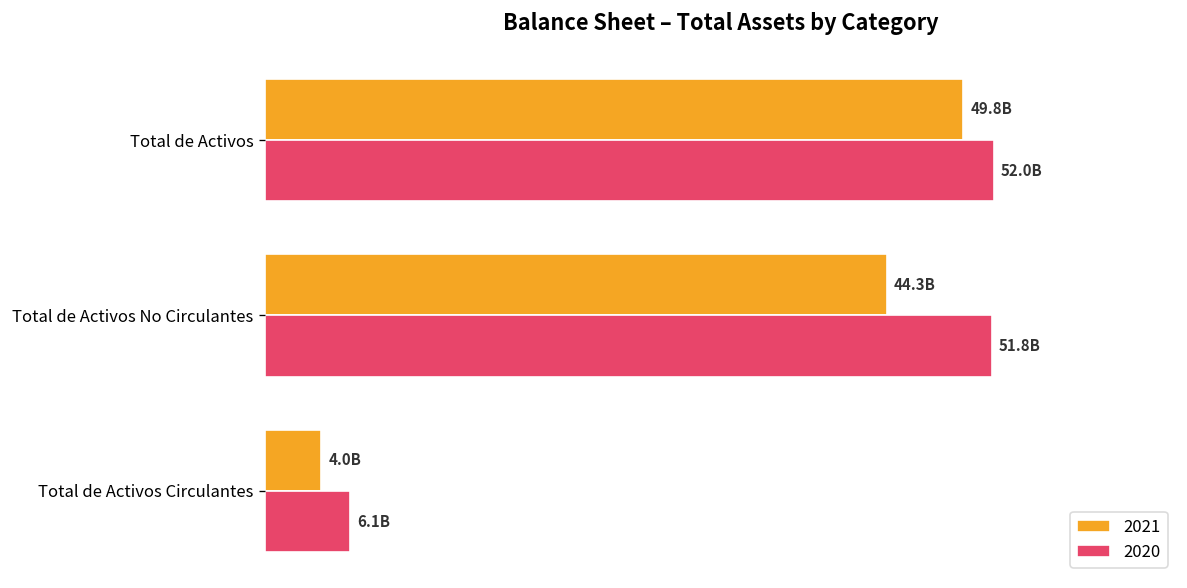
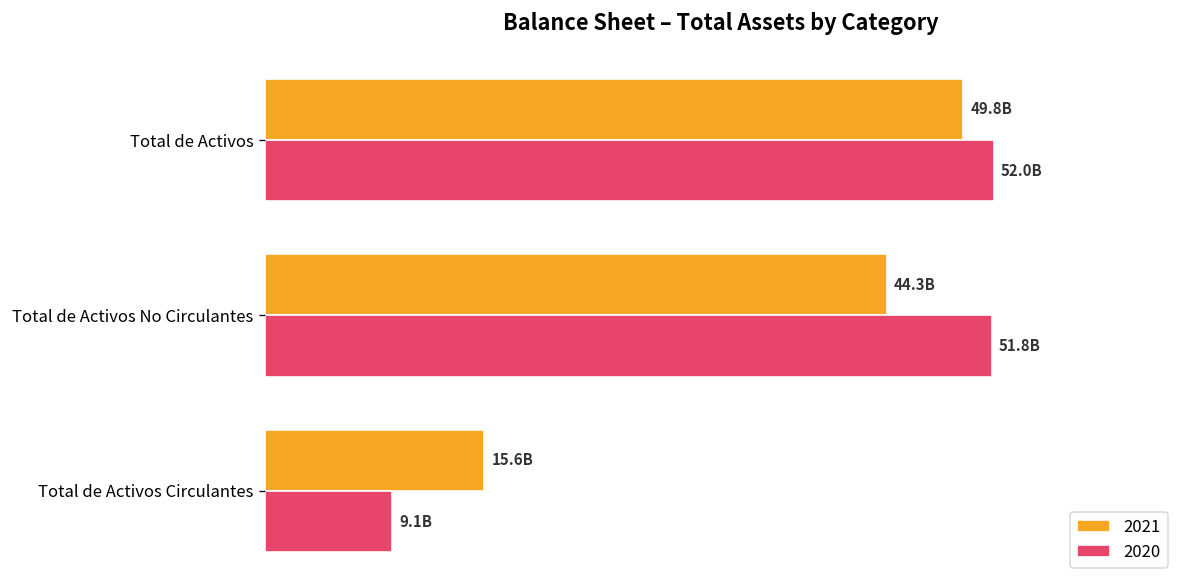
2021, Total de Activos Circulantes: 4.0B -> 15.6B
2020, Total de Activos Circulantes: 6.1B -> 9.1B
